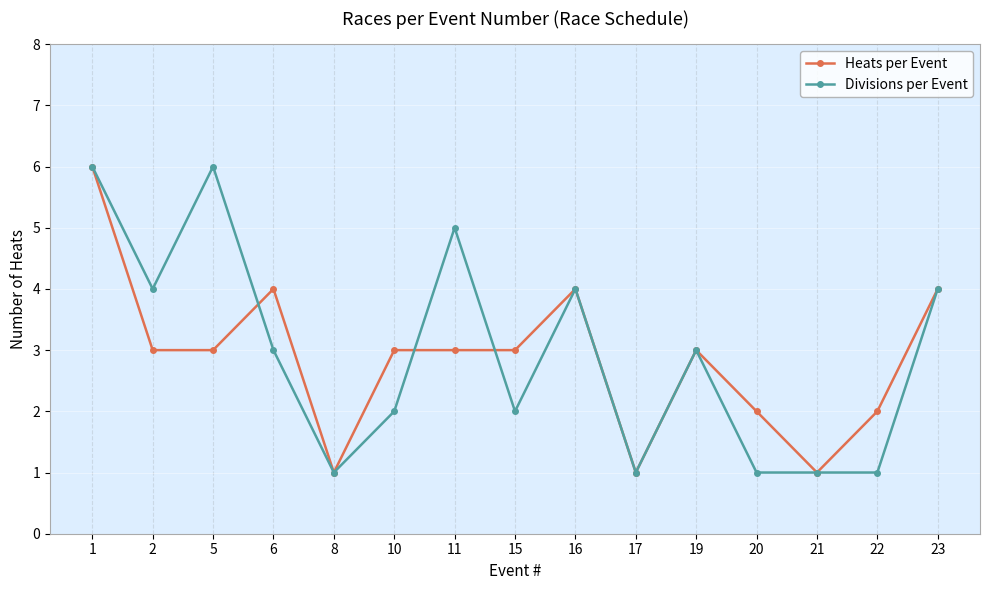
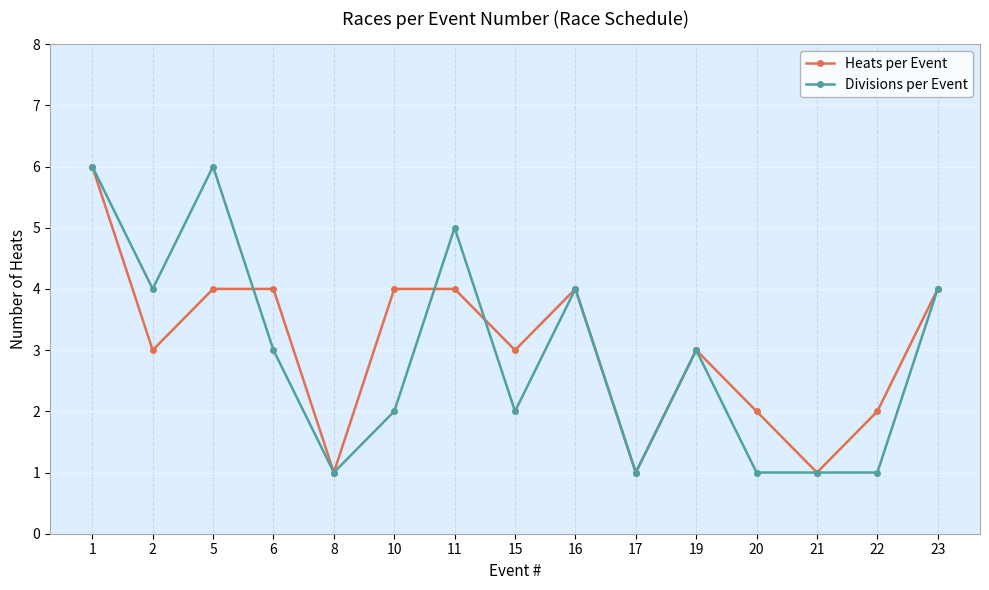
Heats per Event, 5: 3 -> 4
Heats per Event, 10: 3 -> 4
Heats per Event, 11: 3 -> 4
